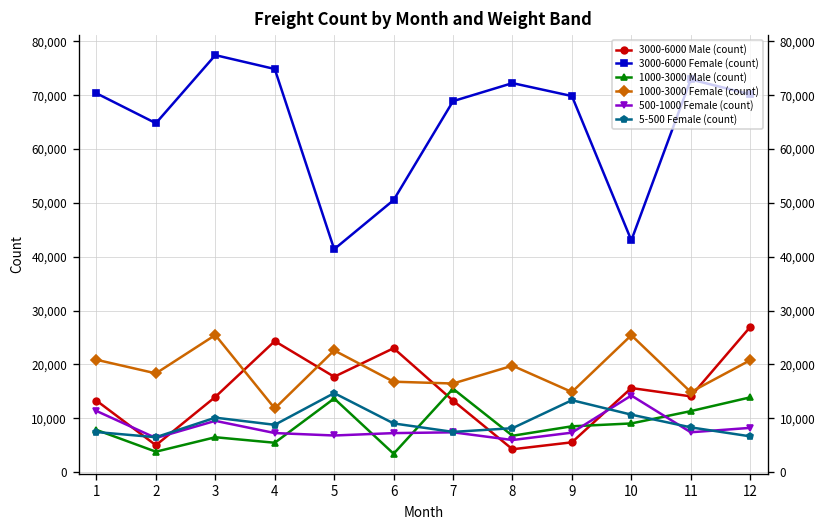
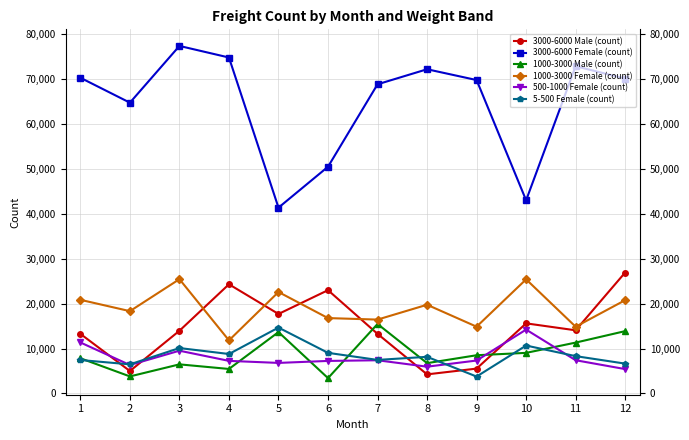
5-500 Female (count), 9: 13,000 -> 4,000
500-1000 Female (count), 12: 8,000 -> 5,000
